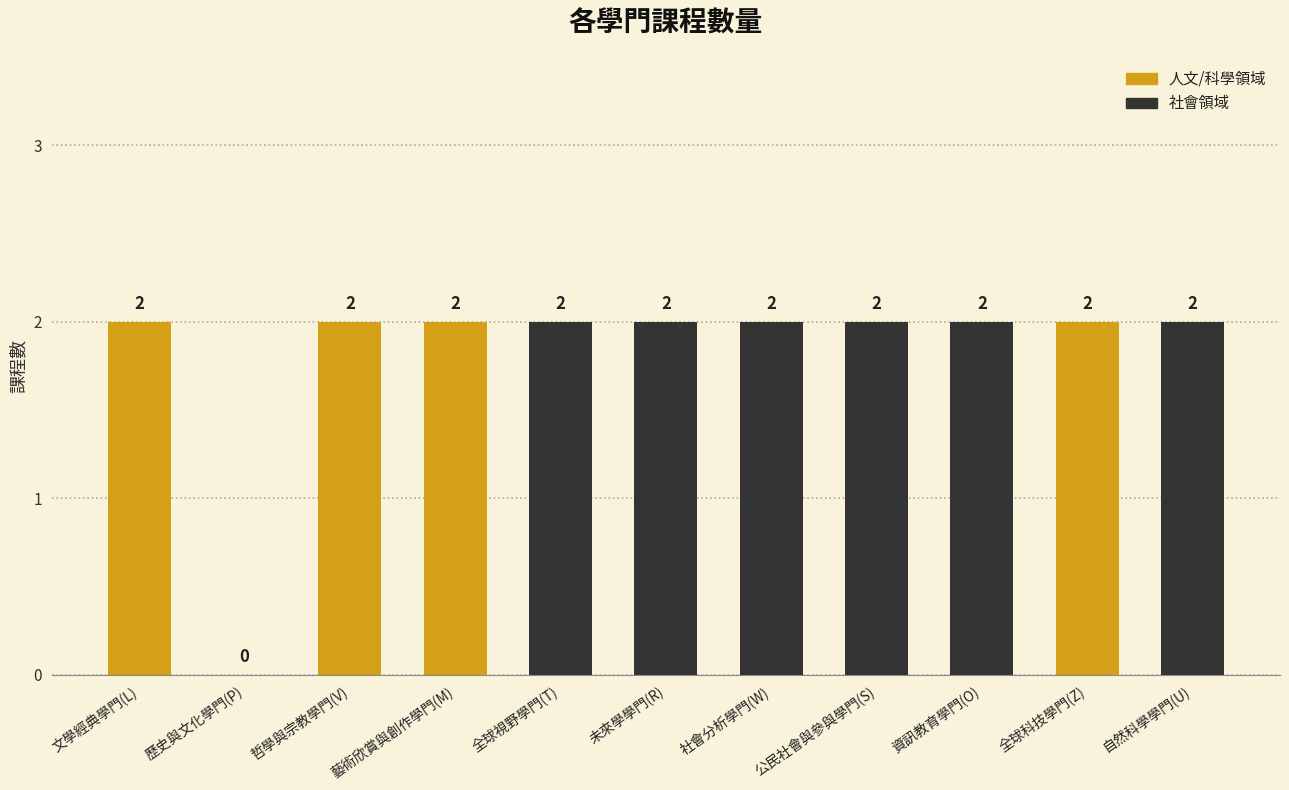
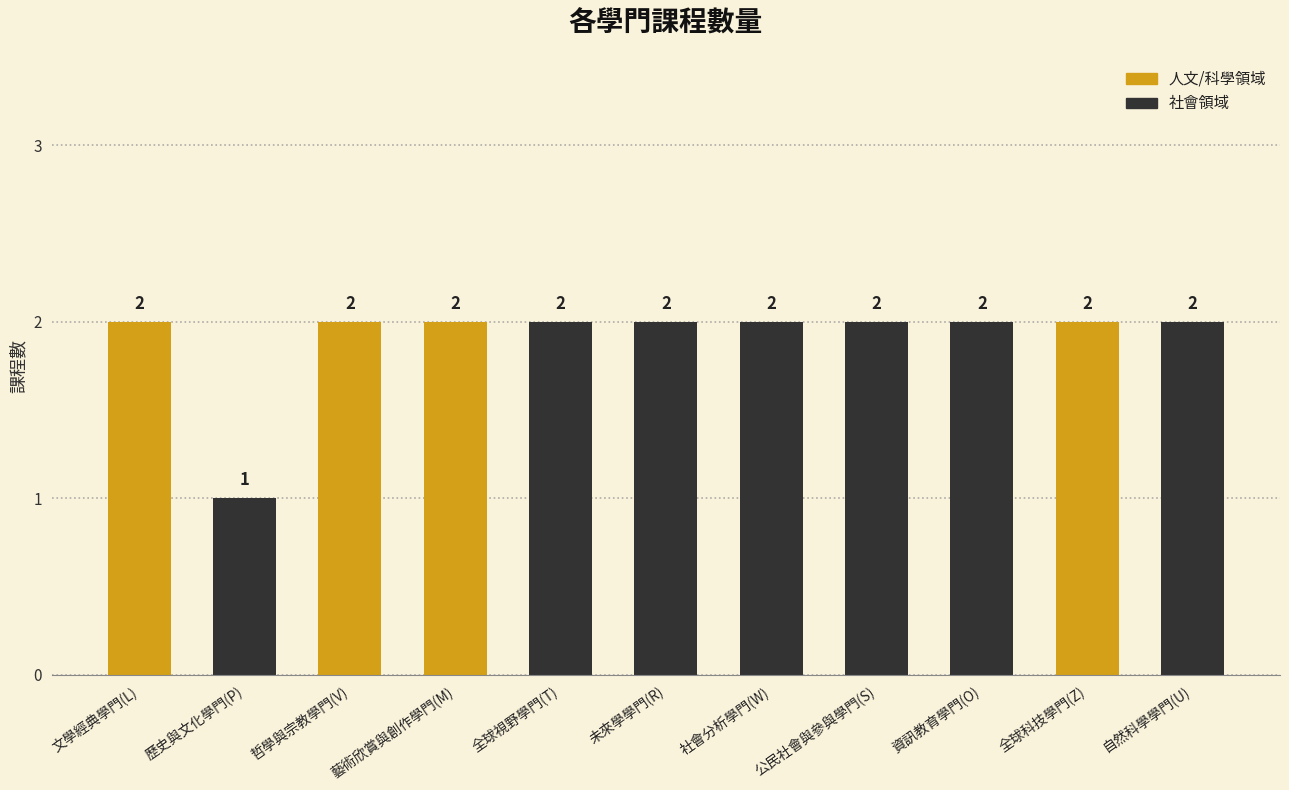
歷史與文化學門(P): 0 -> 1
